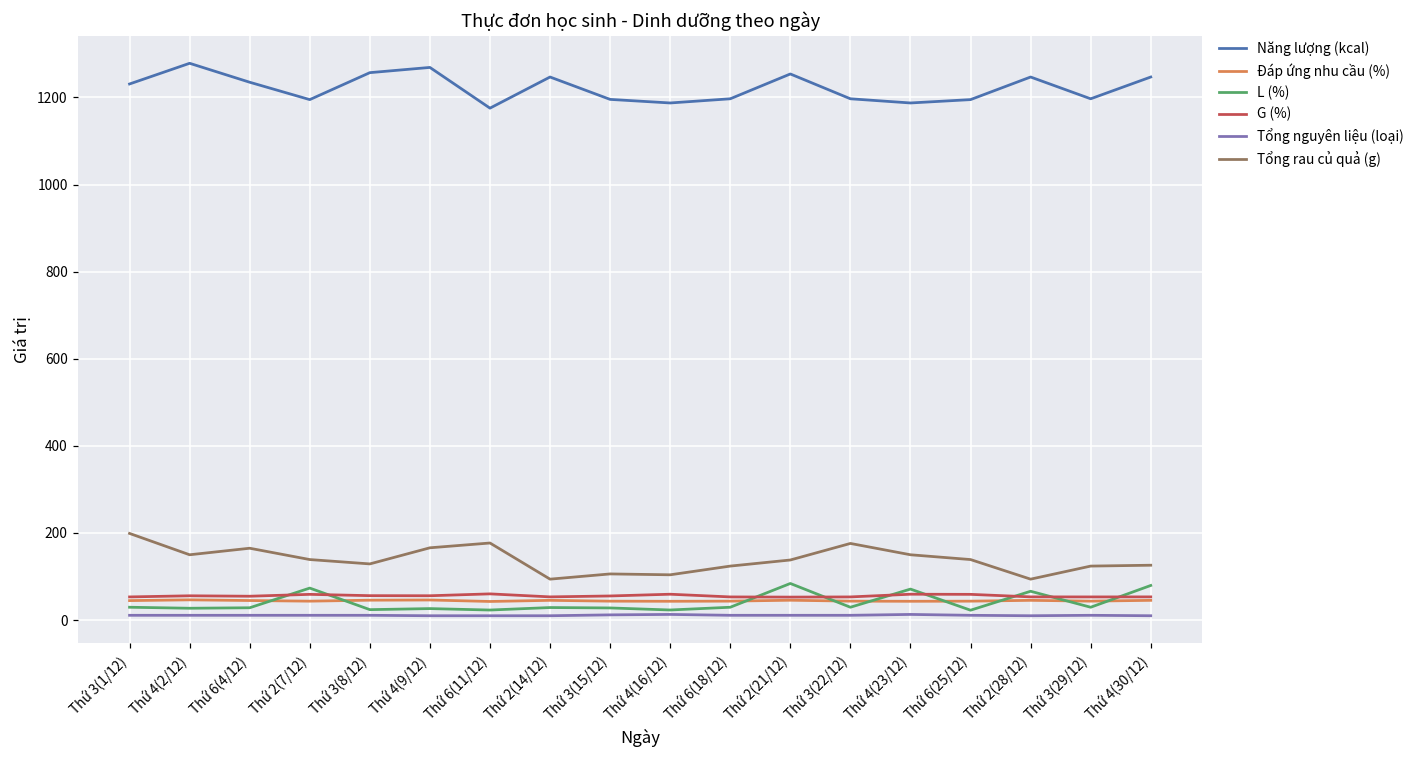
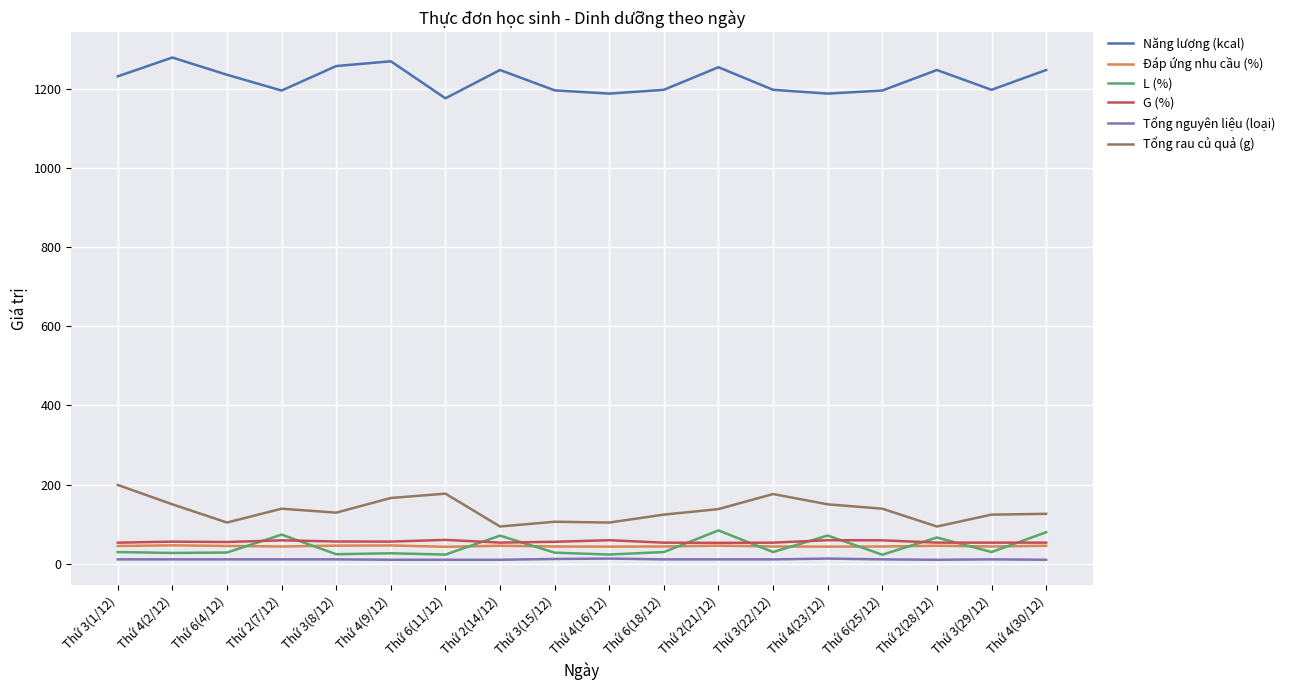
Tổng rau củ quả (g), Thứ 6(4/12): 170 -> 100
L (%), Thứ 2(14/12): 30 -> 70
